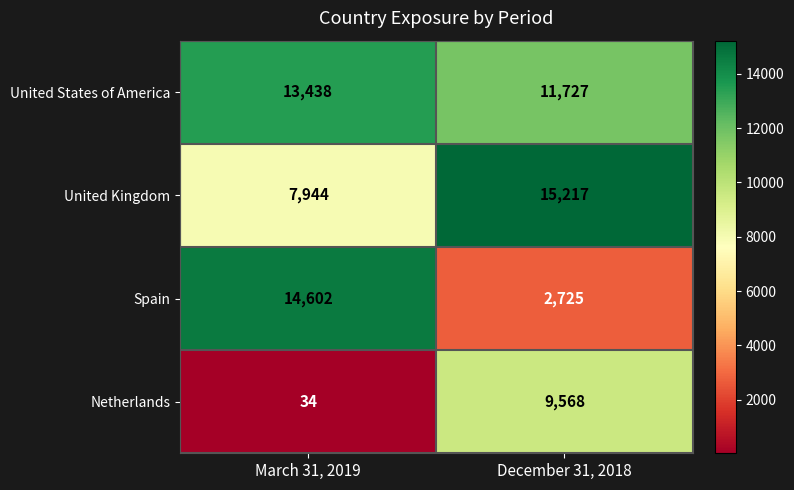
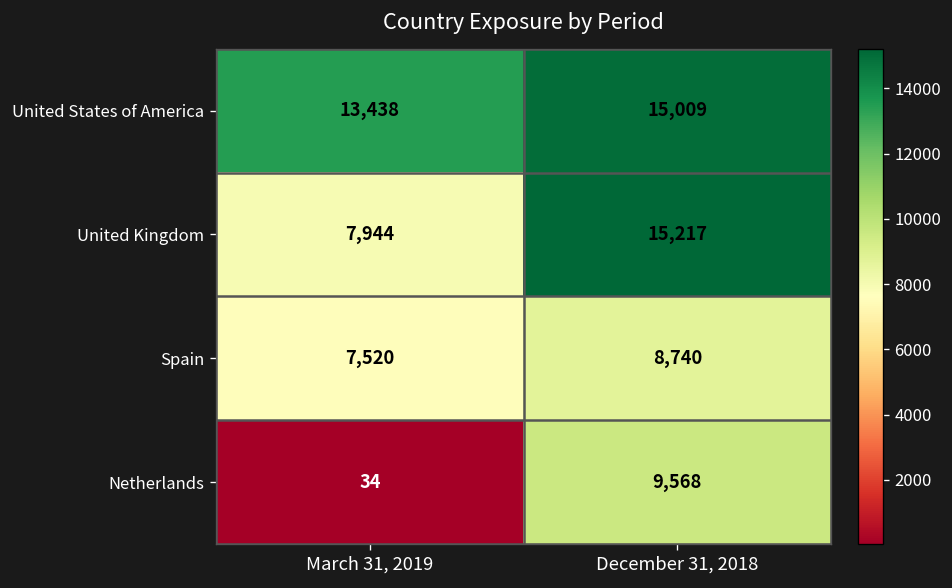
United States of America, December 31, 2018: 11,727 -> 15,009
Spain, March 31, 2019: 14,602 -> 7,520
Spain, December 31, 2018: 2,725 -> 8,740
